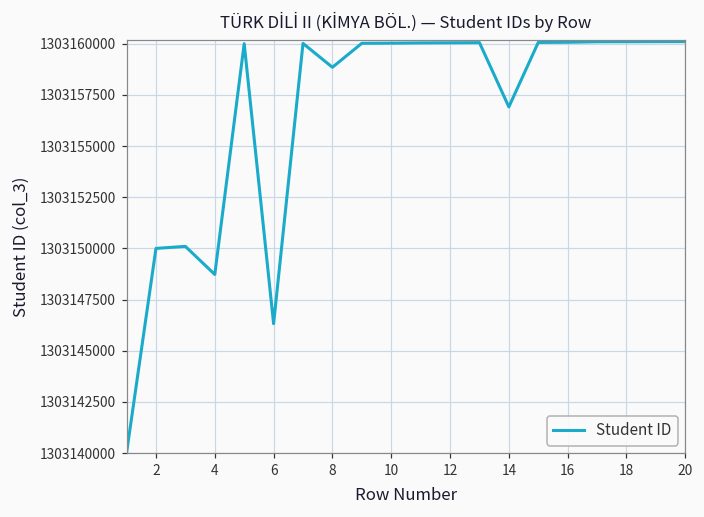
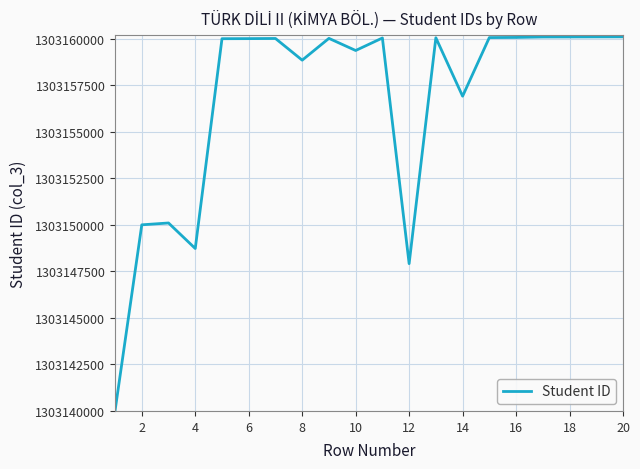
6: 1303146300 -> 1303160000
10: 1303160000 -> 1303159400
12: 1303160100 -> 1303147900
